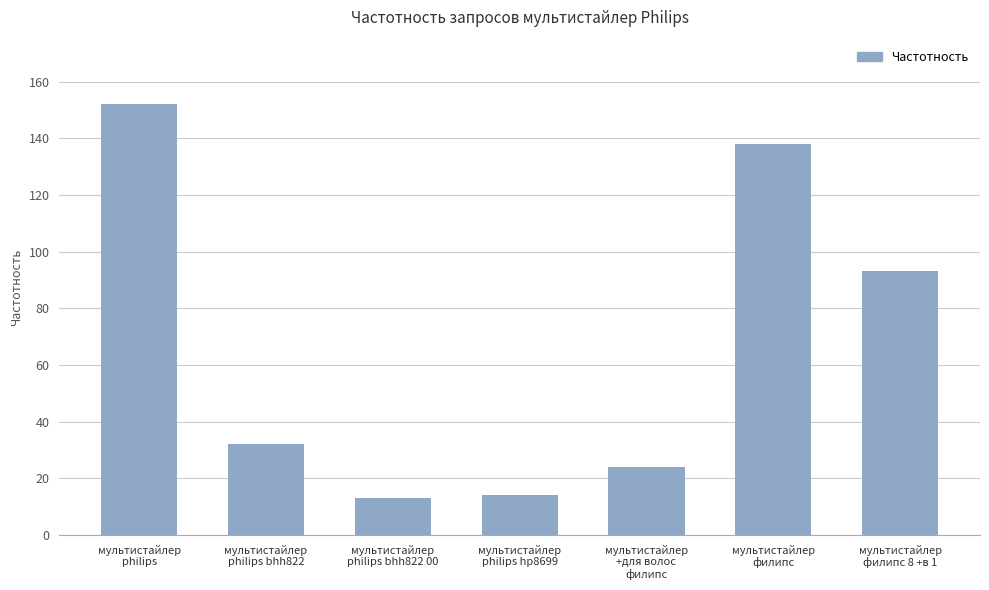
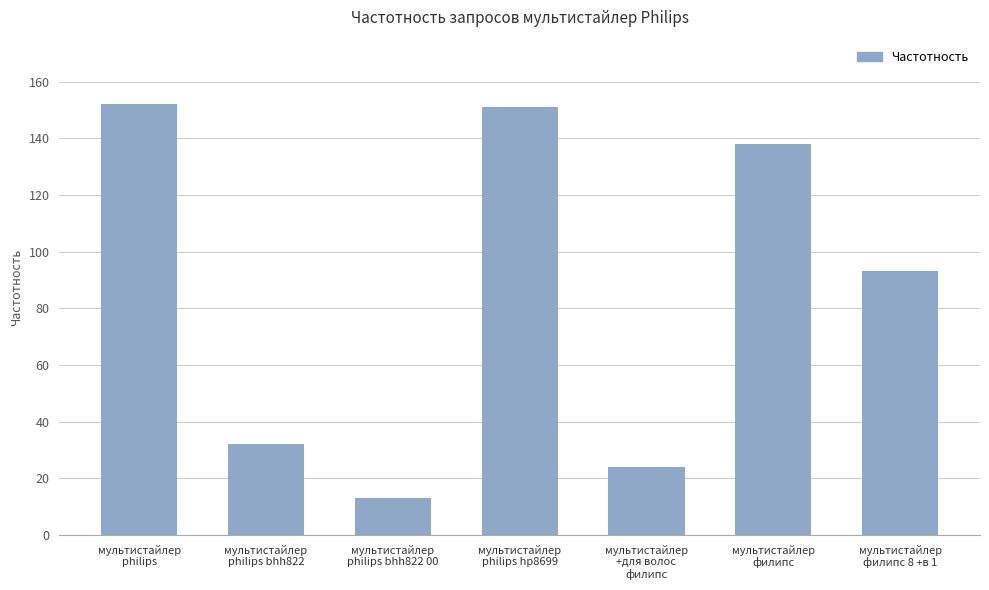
мультистайлер philips hp8699: 14 -> 151
